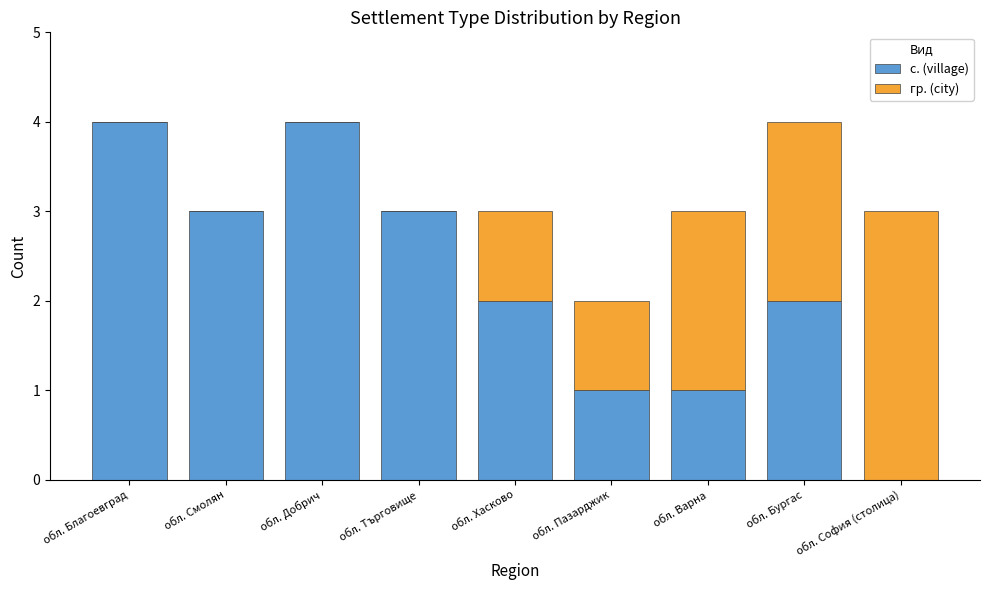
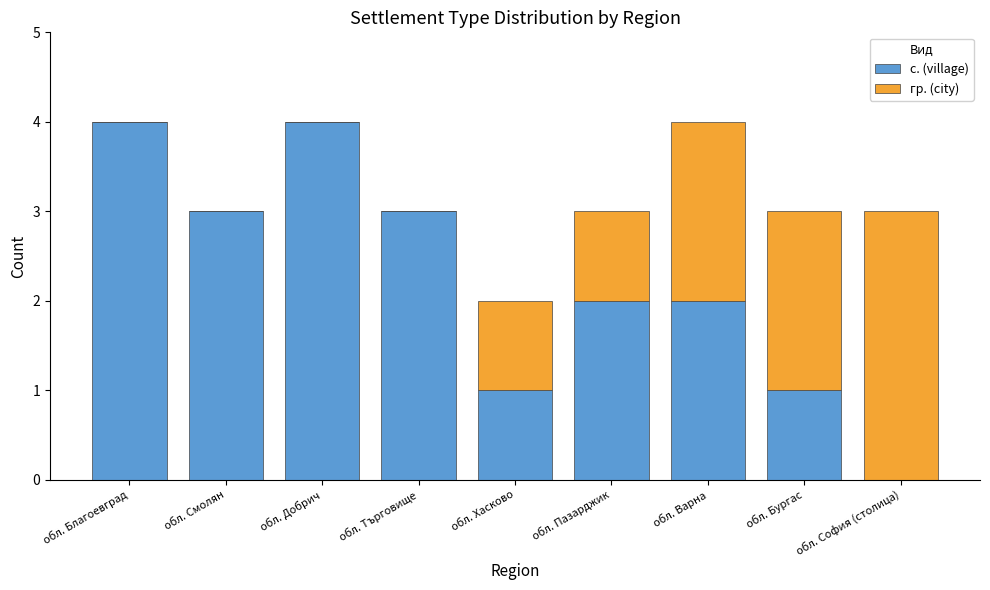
с. (village), обл. Хасково: 2 -> 1
с. (village), обл. Пазарджик: 1 -> 2
с. (village), обл. Варна: 1 -> 2
с. (village), обл. Бургас: 2 -> 1
